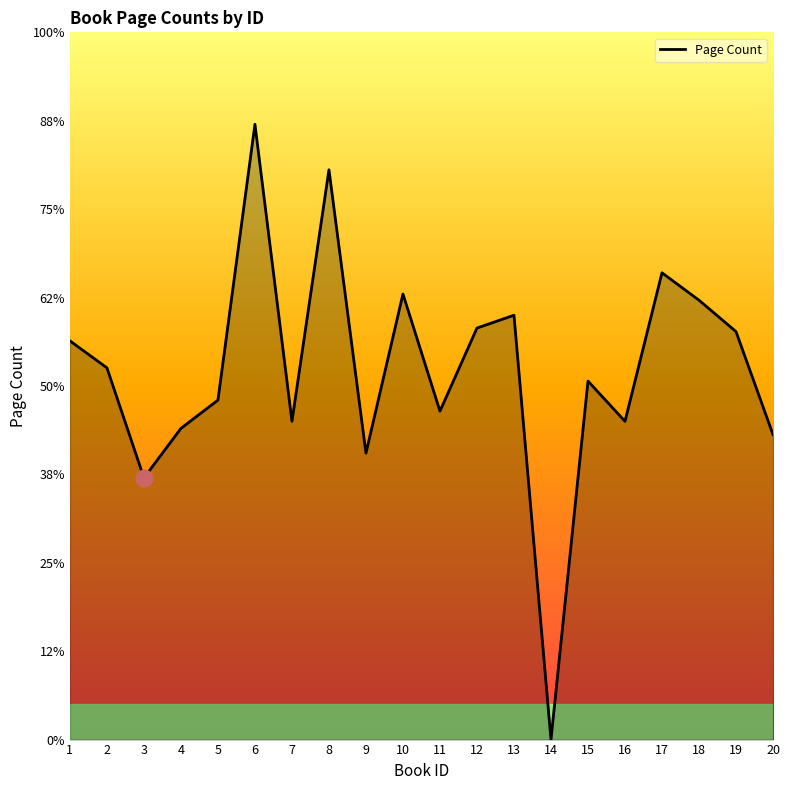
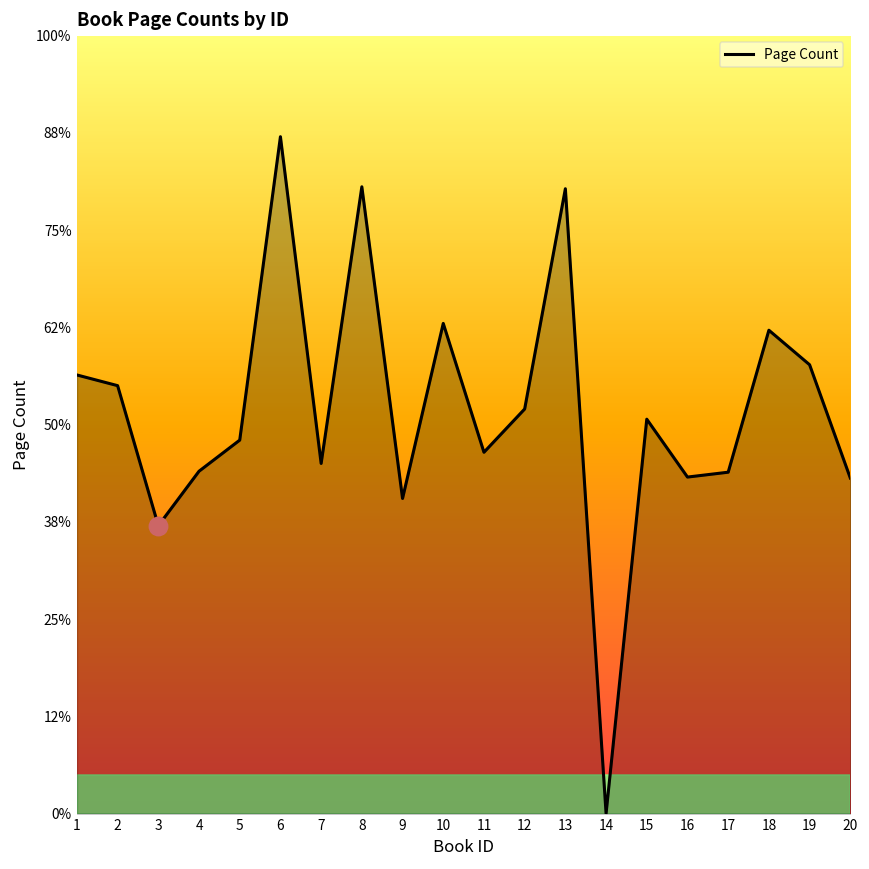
Page Count, 2: 53% -> 55%
Page Count, 12: 58% -> 52%
Page Count, 13: 60% -> 80%
Page Count, 16: 45% -> 43%
Page Count, 17: 66% -> 44%
